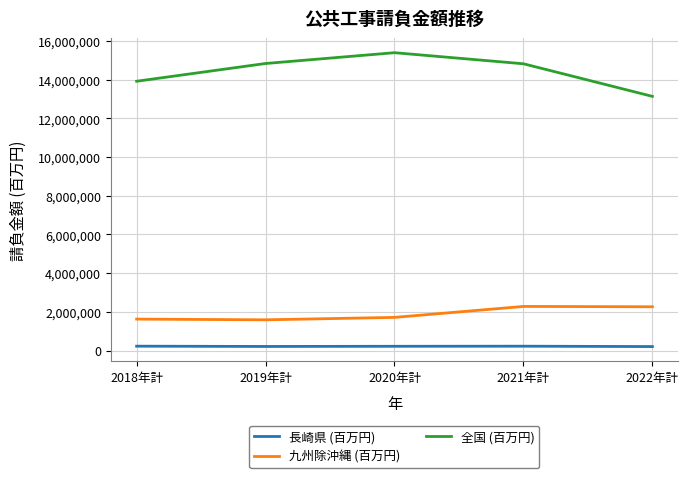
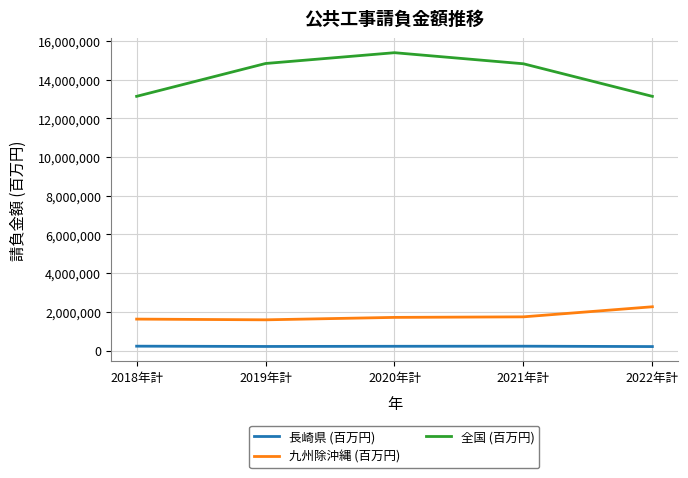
全国 (百万円), 2018年計: 13,900,000 -> 13,100,000
九州除沖縄 (百万円), 2021年計: 2,300,000 -> 1,700,000
